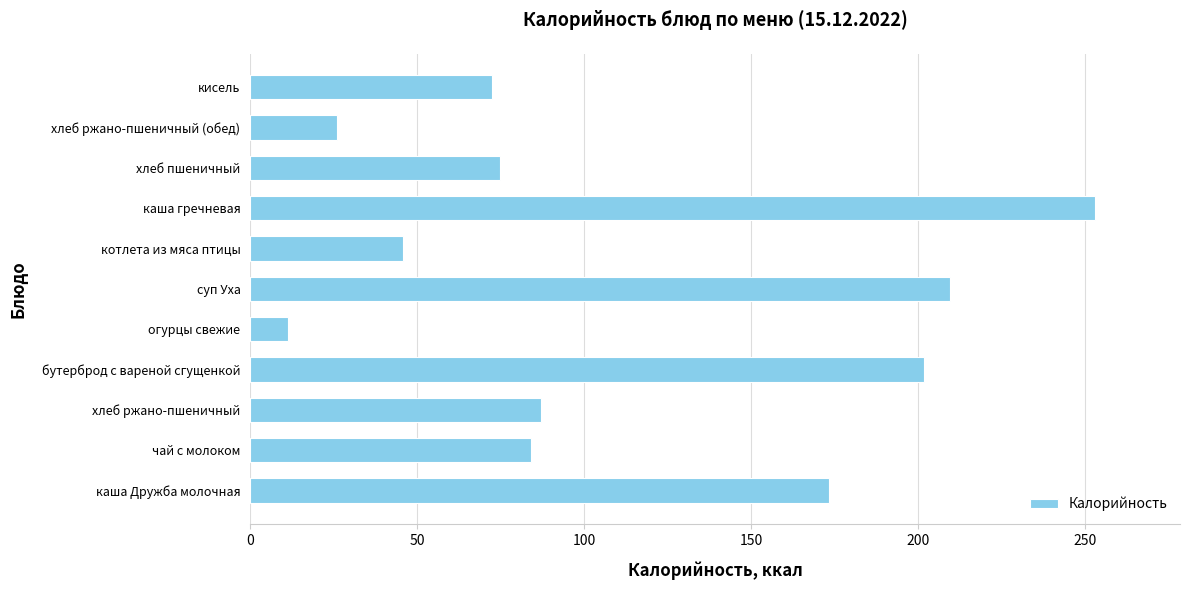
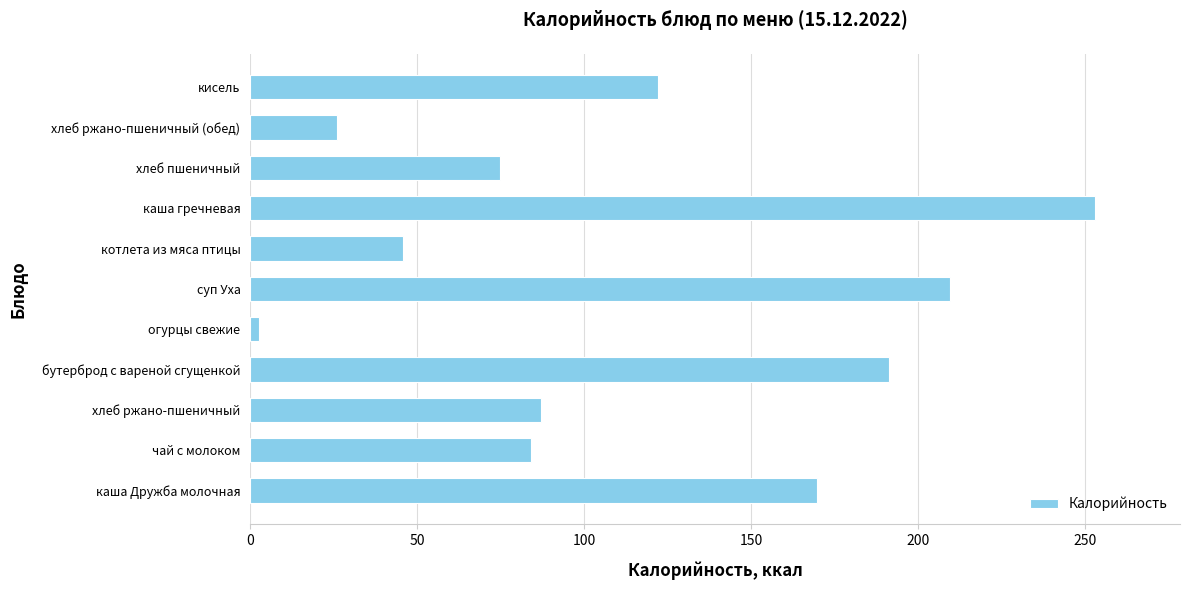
кисель: 72 -> 122
огурцы свежие: 11 -> 3
бутерброд с вареной сгущенкой: 202 -> 191
каша Дружба молочная: 173 -> 170
